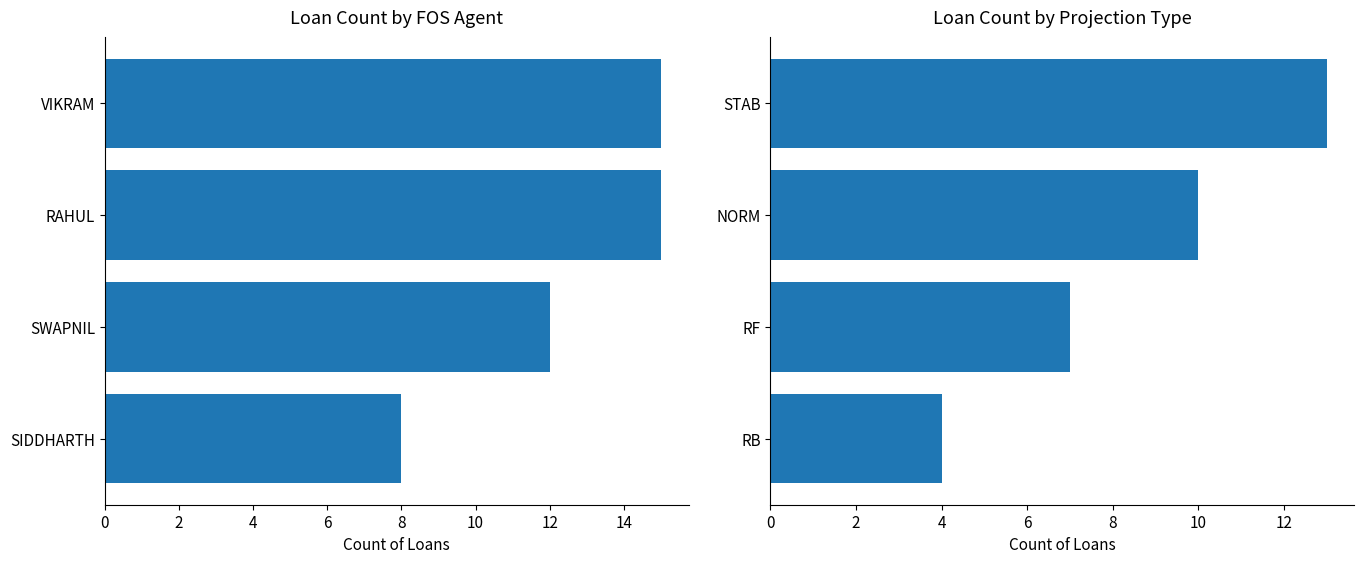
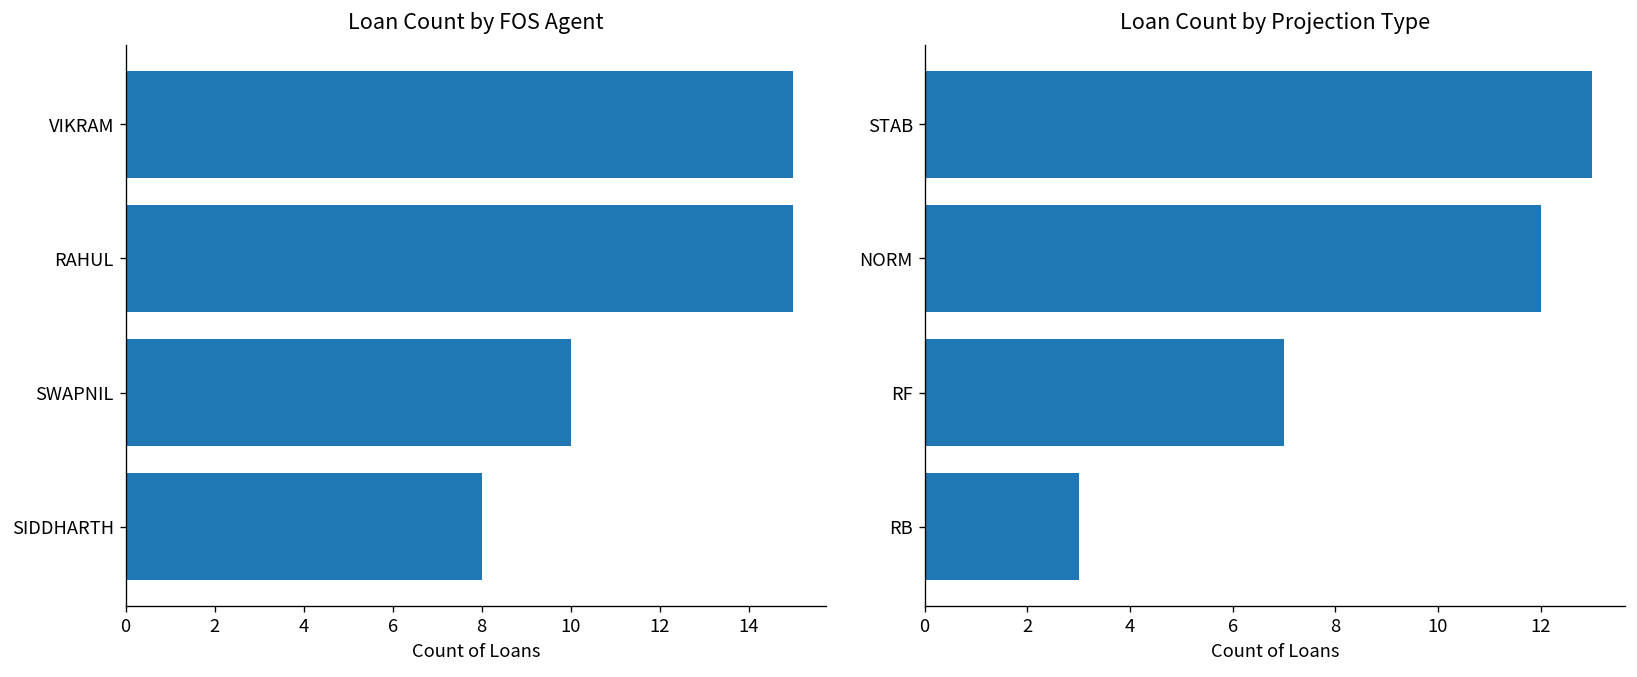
Loan Count by FOS Agent, SWAPNIL: 12 -> 10
Loan Count by Projection Type, NORM: 10 -> 12
Loan Count by Projection Type, RB: 4 -> 3
